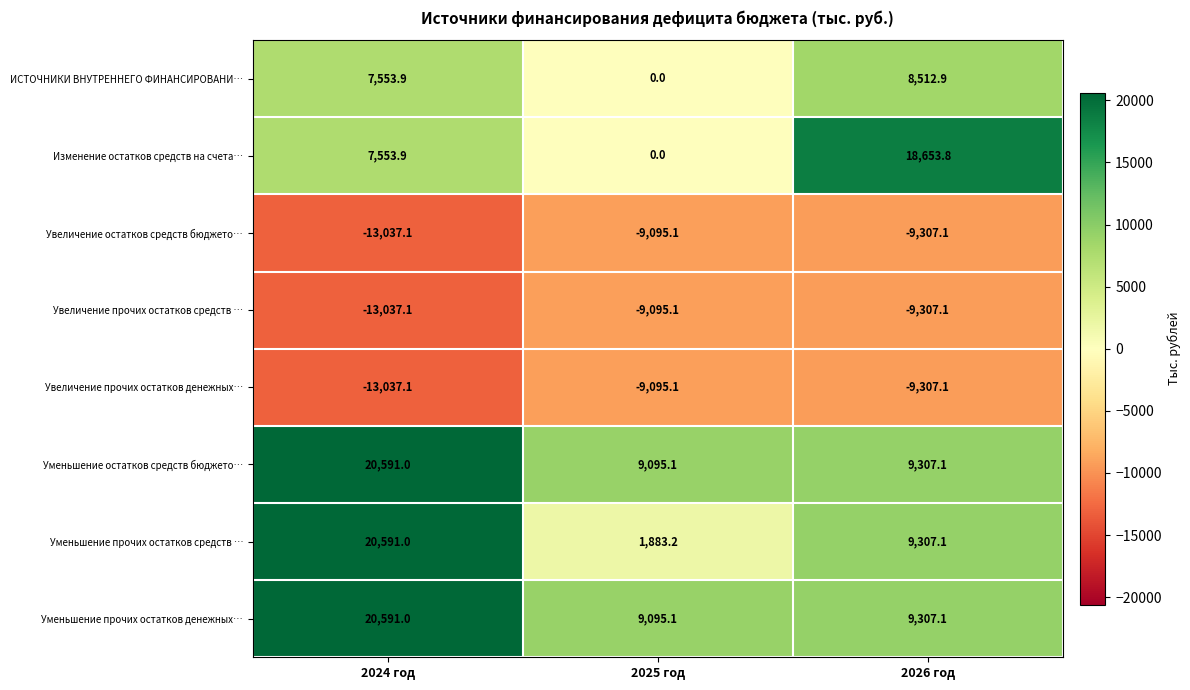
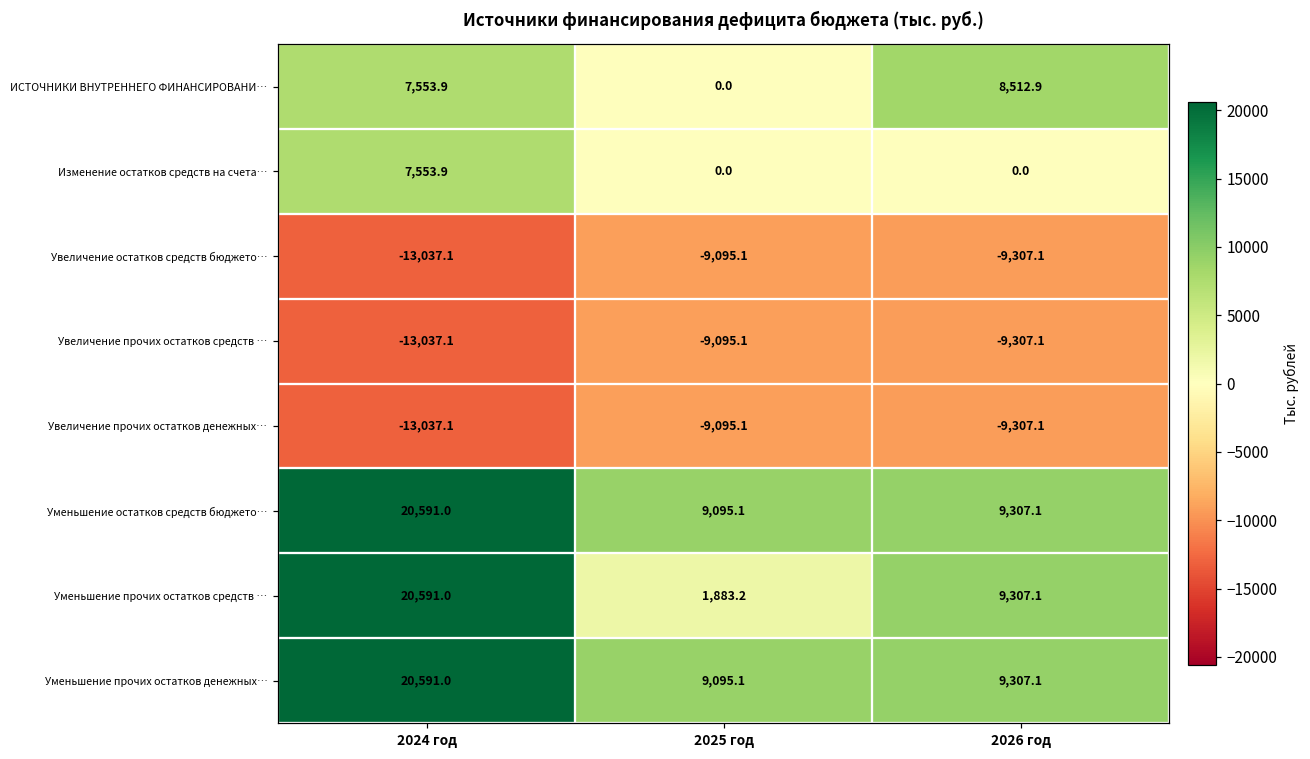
Изменение остатков средств на счета…, 2026 год: 18,653.8 -> 0.0
